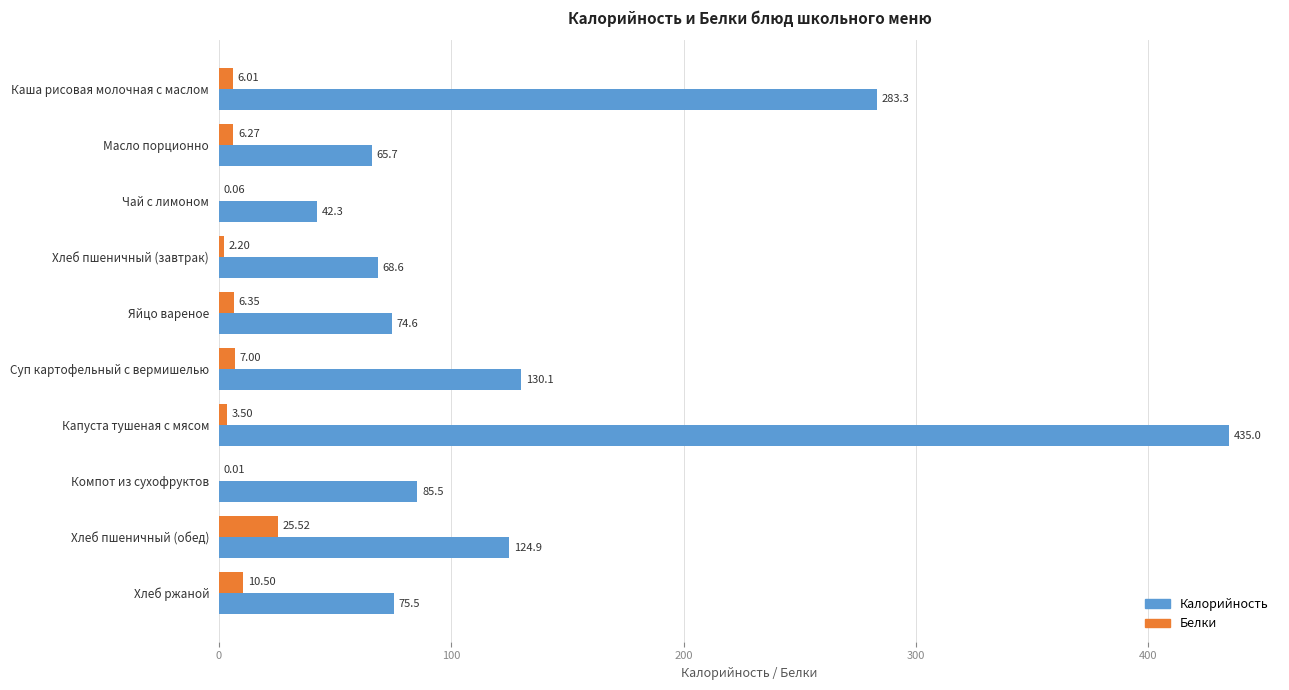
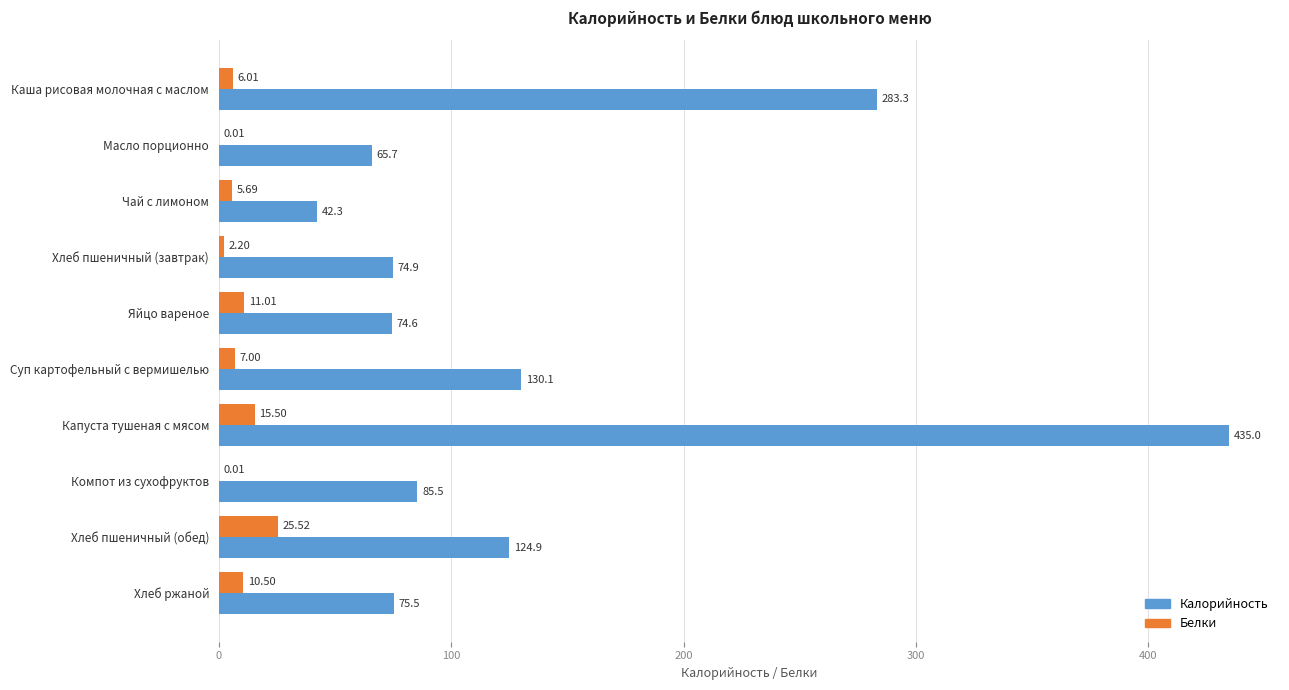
Белки, Масло порционно: 6.27 -> 0.01
Белки, Чай с лимоном: 0.06 -> 5.69
Калорийность, Хлеб пшеничный (завтрак): 68.6 -> 74.9
Белки, Яйцо вареное: 6.35 -> 11.01
Белки, Капуста тушеная с мясом: 3.50 -> 15.50
